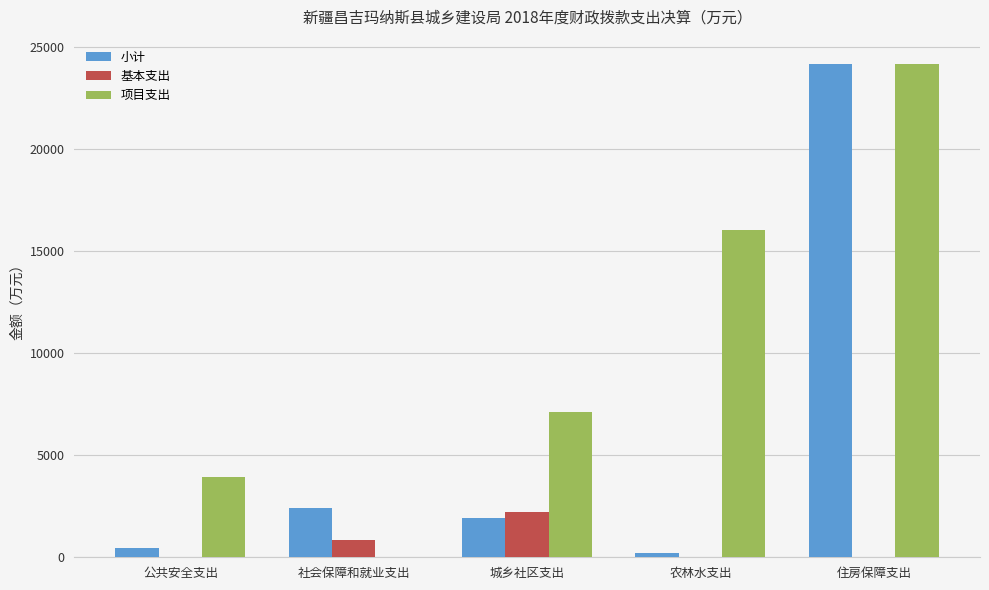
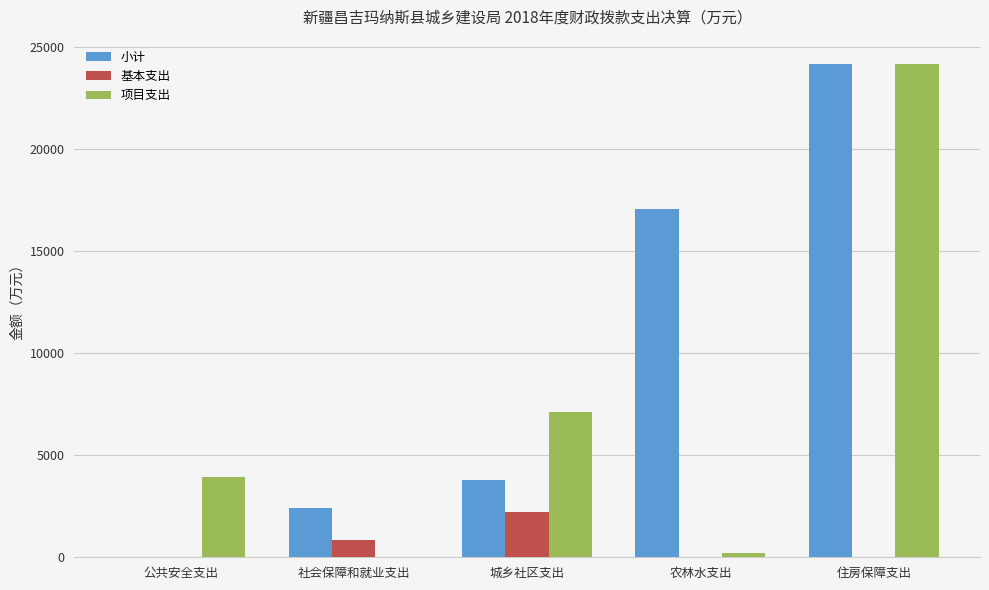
小计, 公共安全支出: 400 -> 0
小计, 城乡社区支出: 1900 -> 3800
小计, 农林水支出: 200 -> 17100
项目支出, 农林水支出: 16000 -> 200
